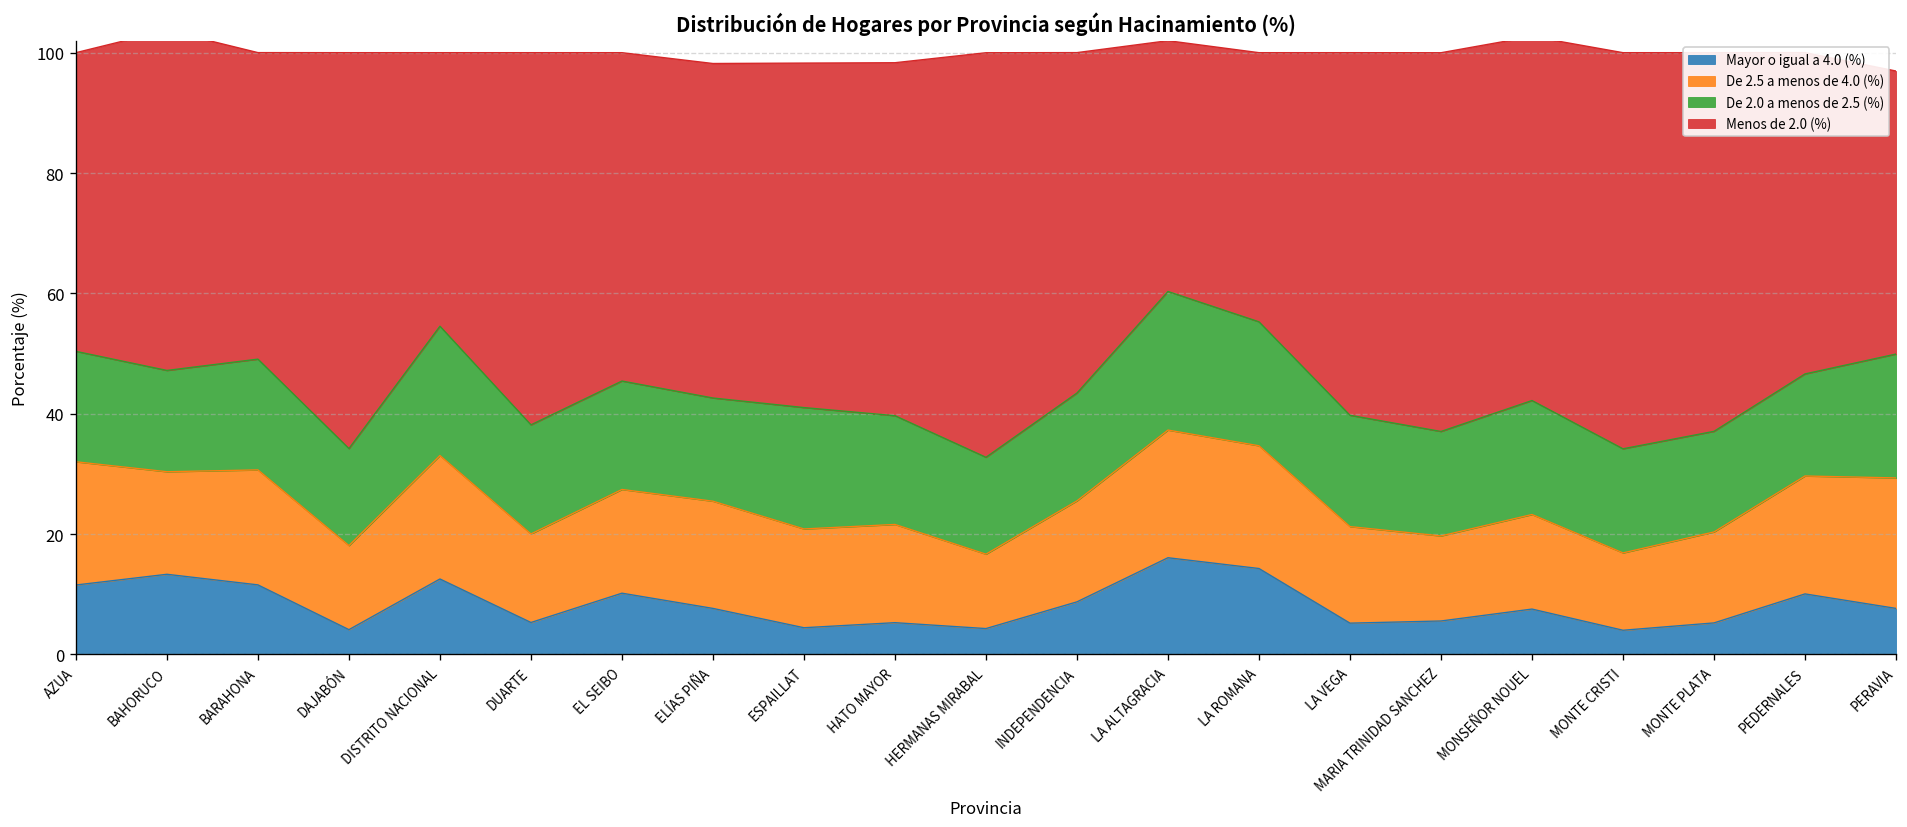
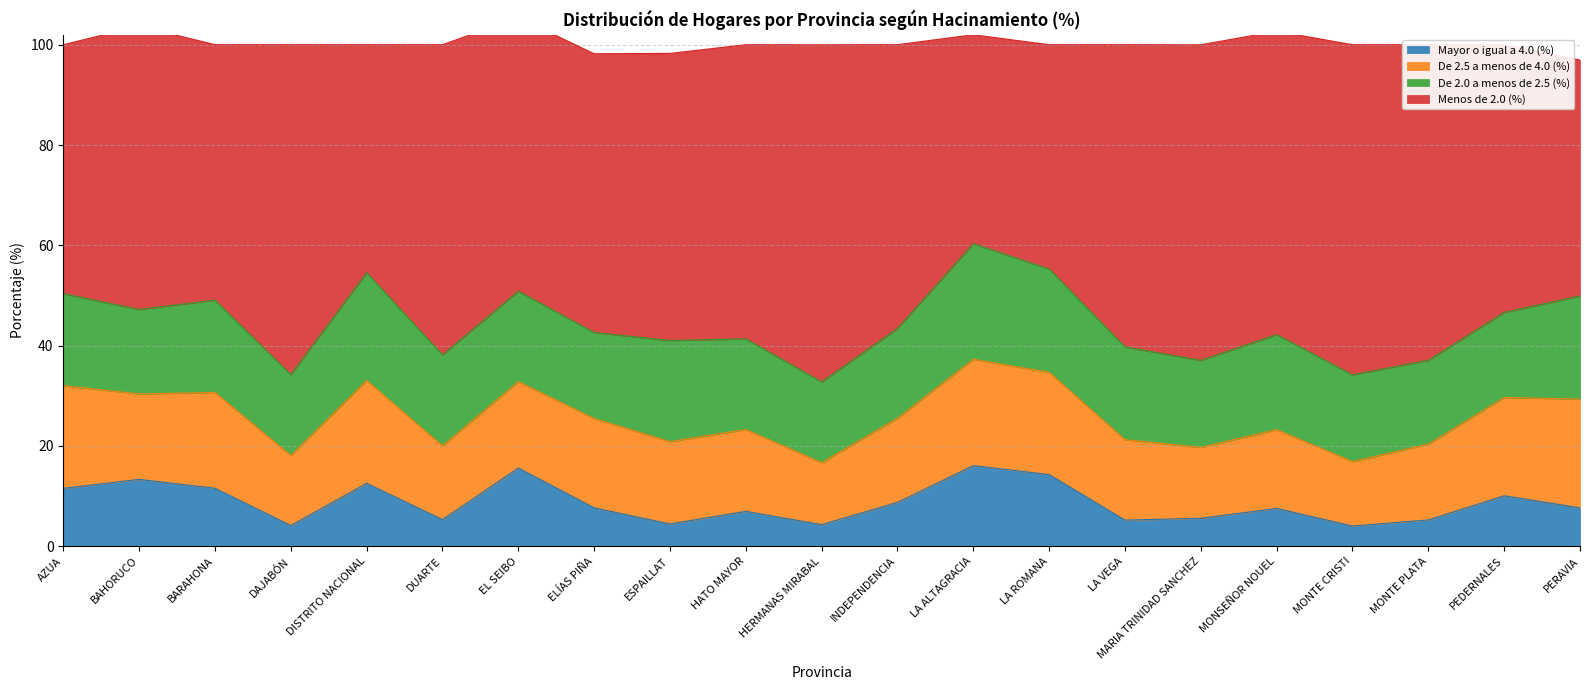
Mayor o igual a 4.0 (%), EL SEIBO: 10 -> 16
Mayor o igual a 4.0 (%), HATO MAYOR: 5 -> 7
